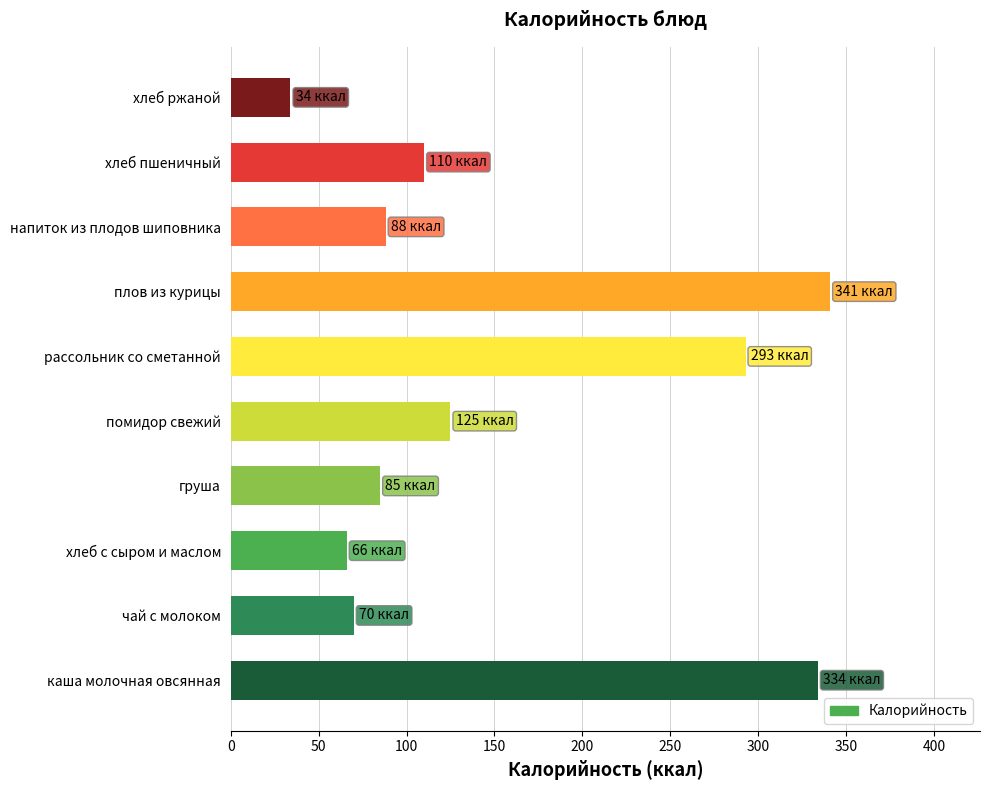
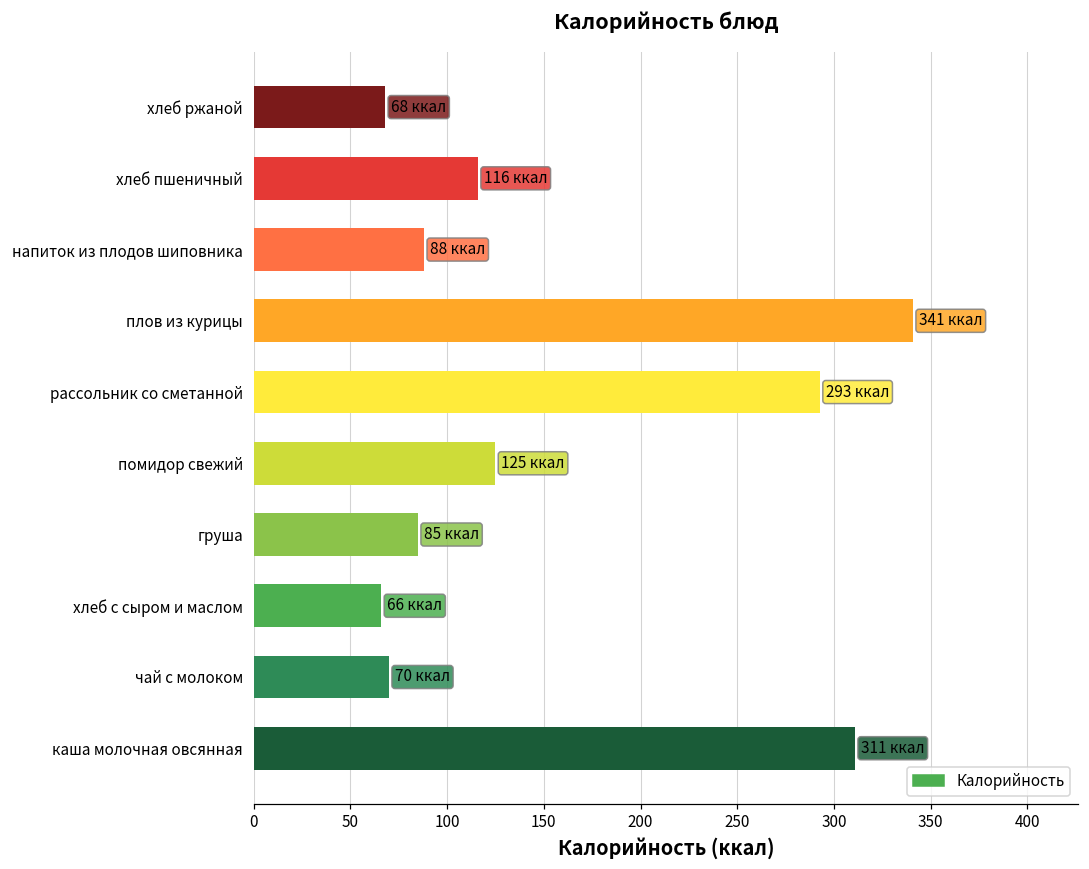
хлеб ржаной: 34 -> 68
хлеб пшеничный: 110 -> 116
каша молочная овсянная: 334 -> 311
